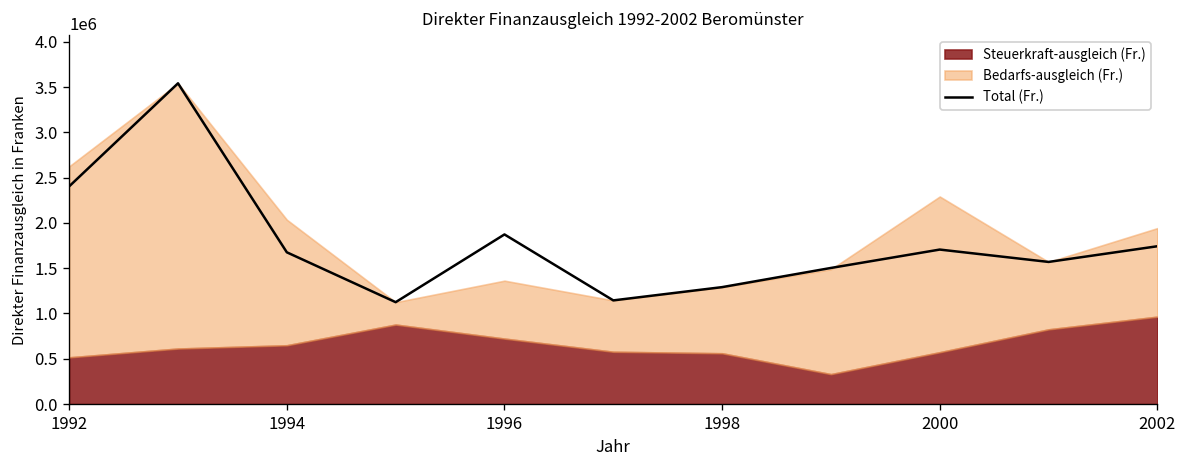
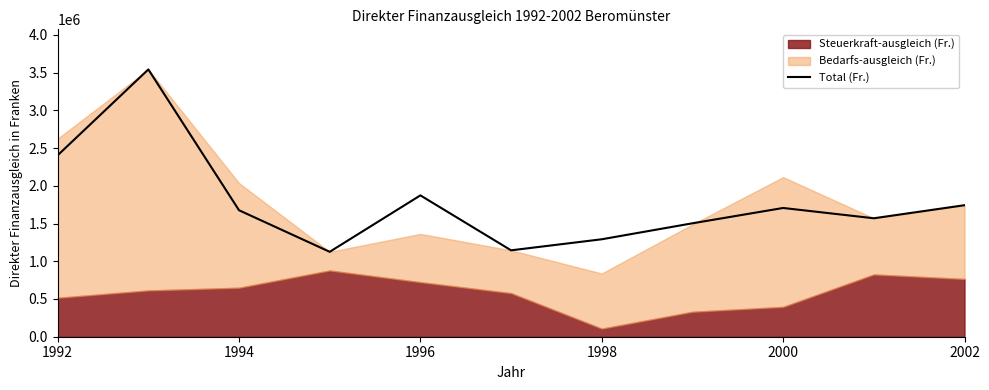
Steuerkraft-ausgleich (Fr.), 1998: 600000 -> 100000
Steuerkraft-ausgleich (Fr.), 2000: 600000 -> 400000
Steuerkraft-ausgleich (Fr.), 2002: 1000000 -> 800000
